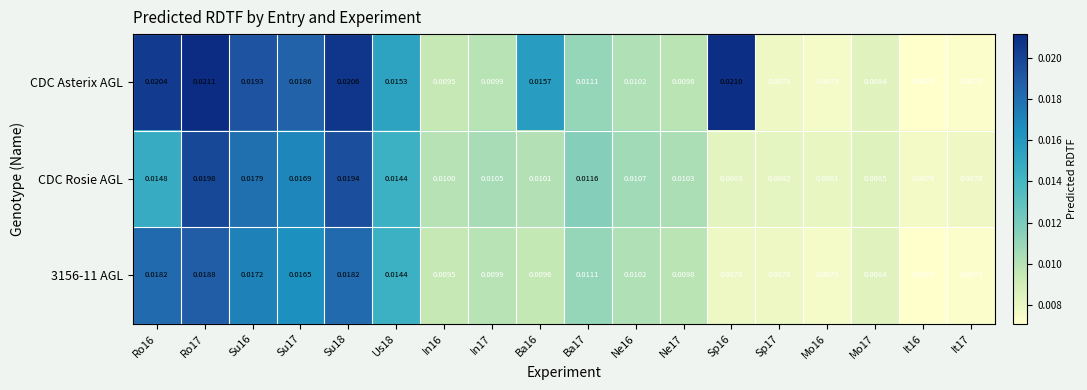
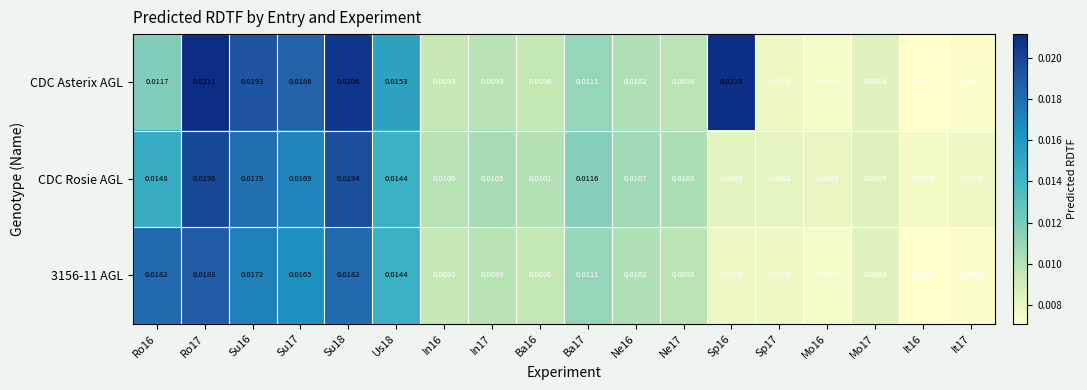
CDC Asterix AGL, Ro16: 0.0204 -> 0.0117
CDC Asterix AGL, Ba16: 0.0157 -> 0.0096
